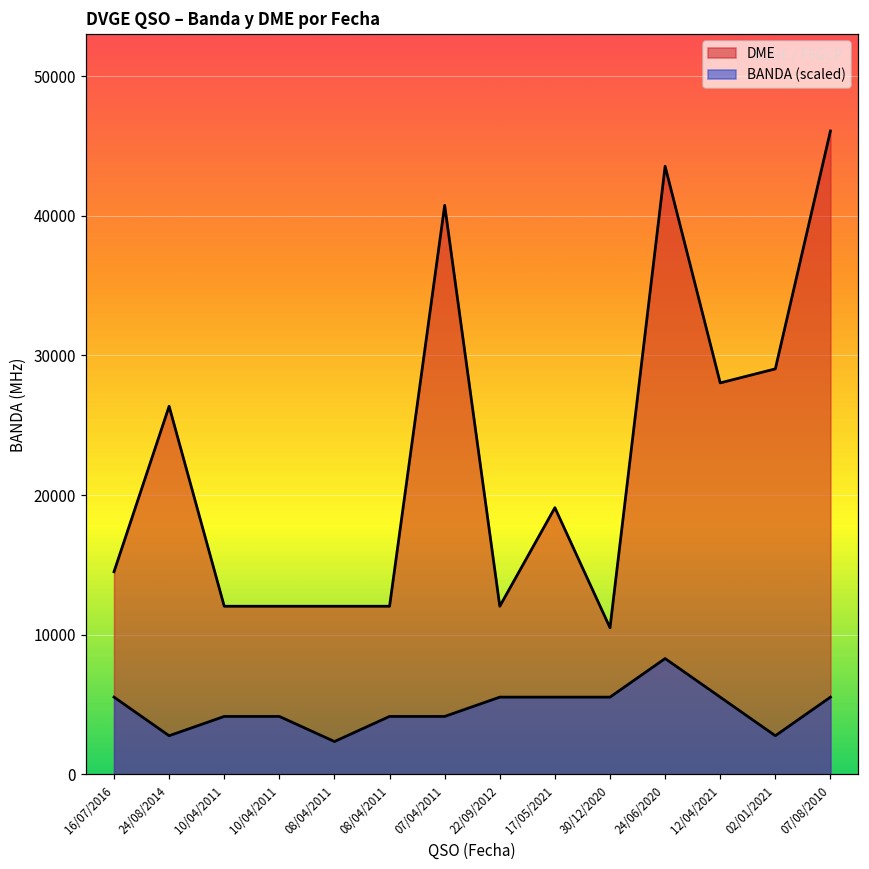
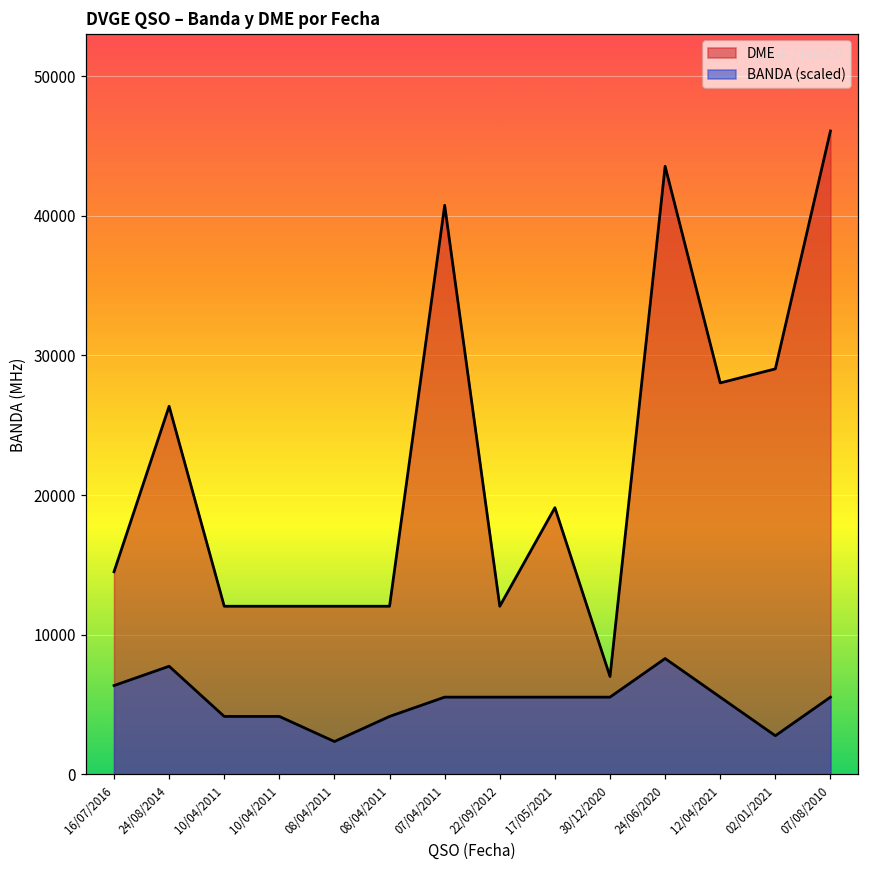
BANDA (scaled), 16/07/2016: 5500 -> 6400
BANDA (scaled), 24/08/2014: 2800 -> 7700
BANDA (scaled), 07/04/2011: 4100 -> 5500
DME, 30/12/2020: 10500 -> 7000
